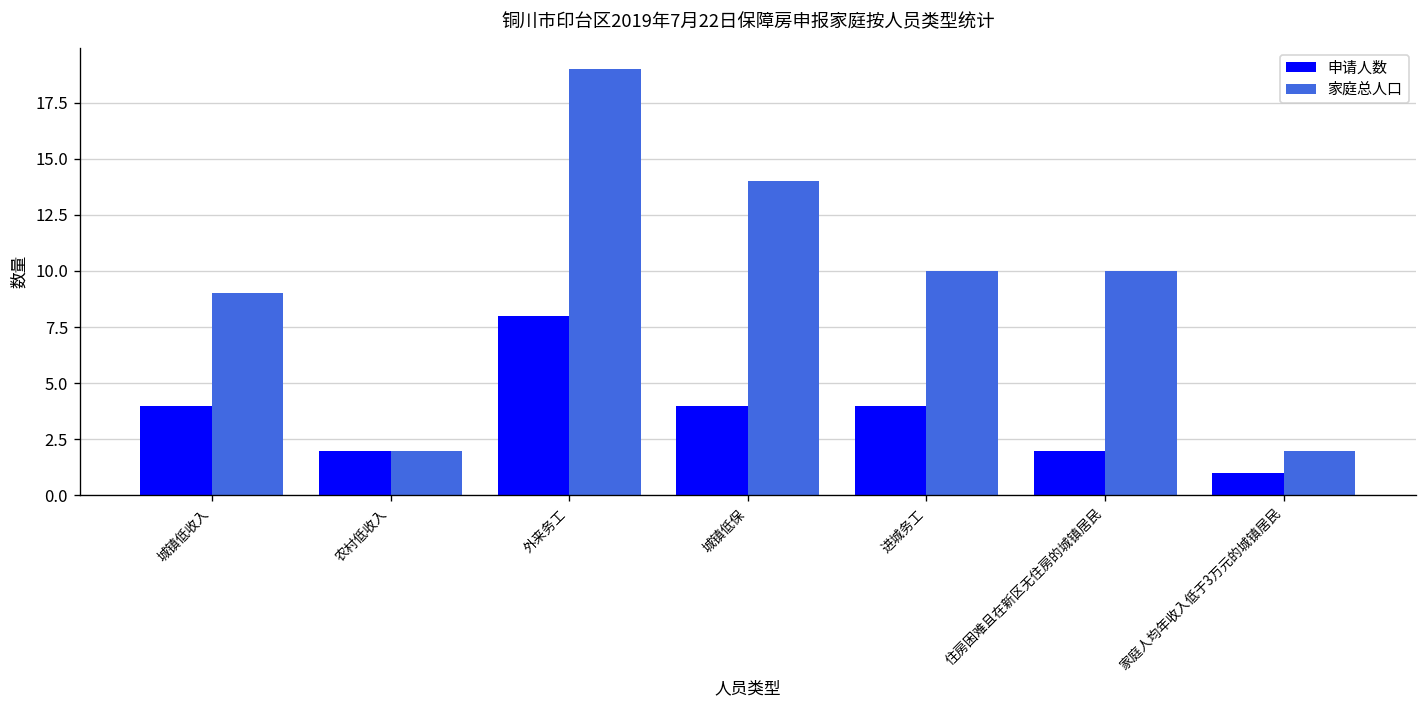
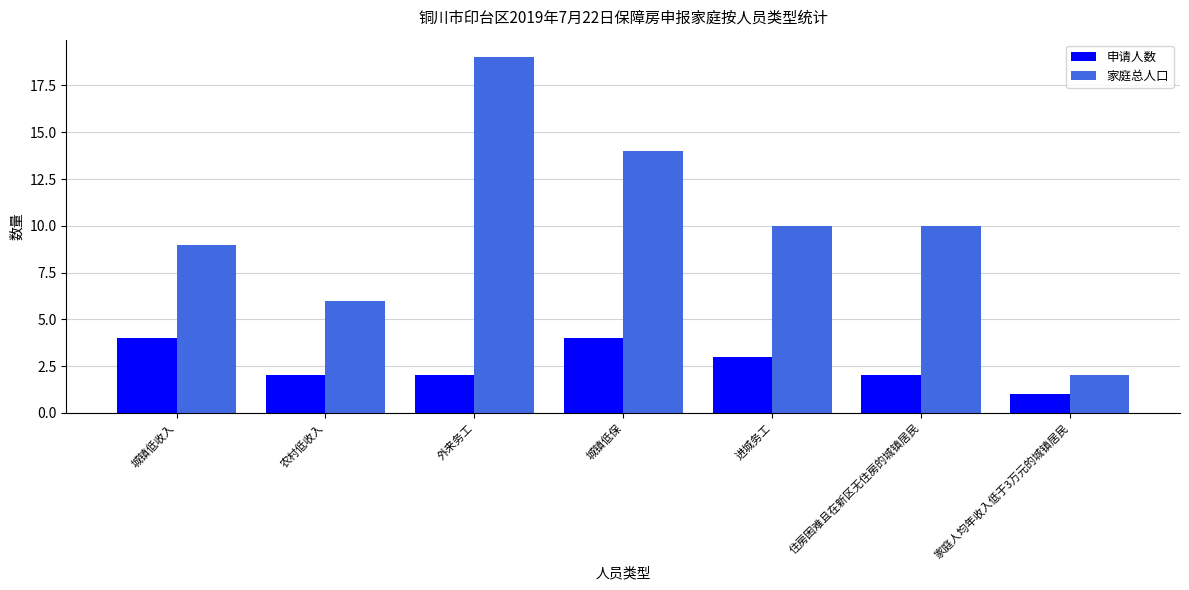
家庭总人口, 农村低收入: 2 -> 6
申请人数, 外来务工: 8 -> 2
申请人数, 进城务工: 4 -> 3
